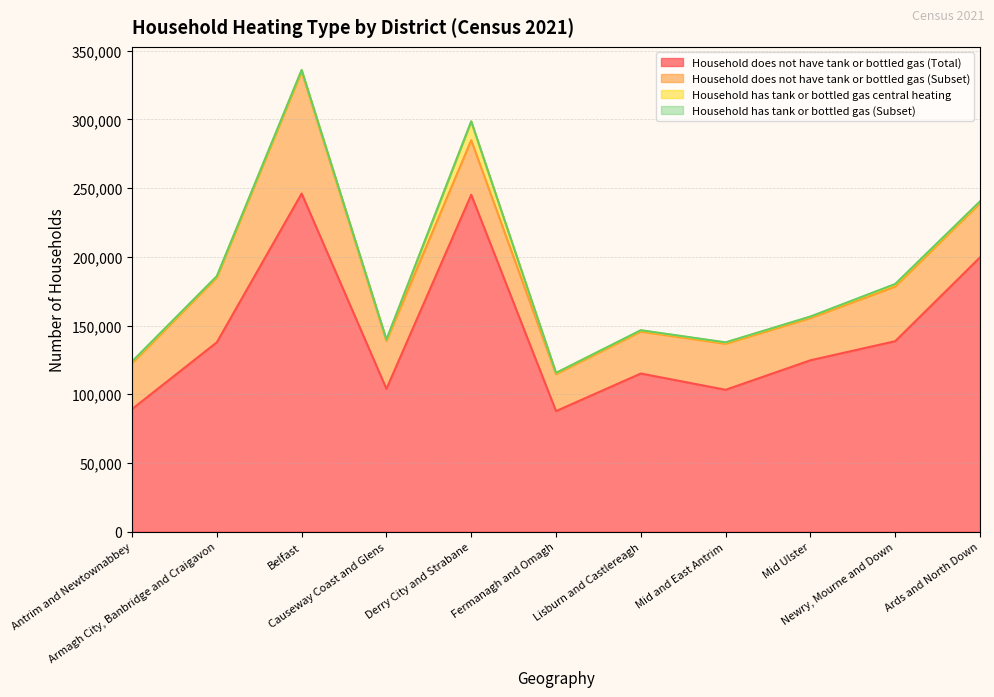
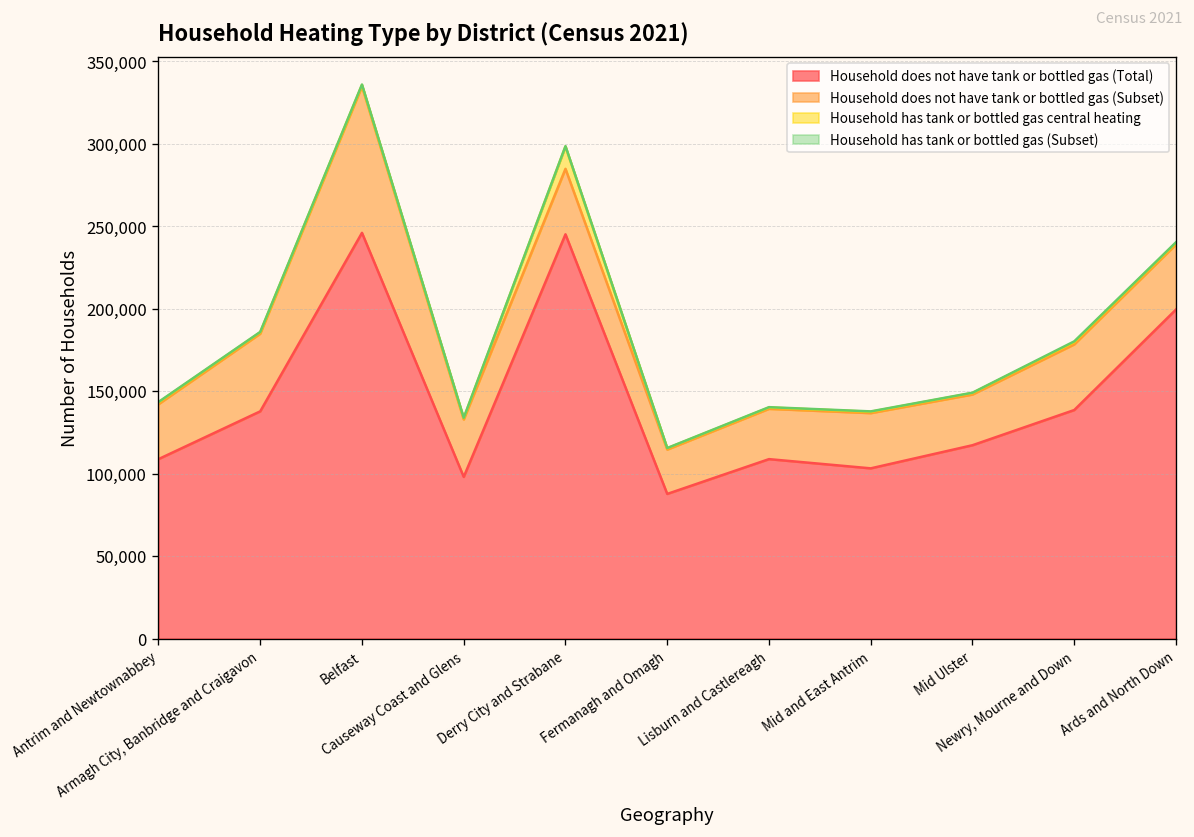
Household does not have tank or bottled gas (Total), Antrim and Newtownabbey: 89,000 -> 109,000
Household does not have tank or bottled gas (Total), Causeway Coast and Glens: 104,000 -> 98,000
Household does not have tank or bottled gas (Total), Lisburn and Castlereagh: 115,000 -> 109,000
Household does not have tank or bottled gas (Total), Mid Ulster: 125,000 -> 117,000
